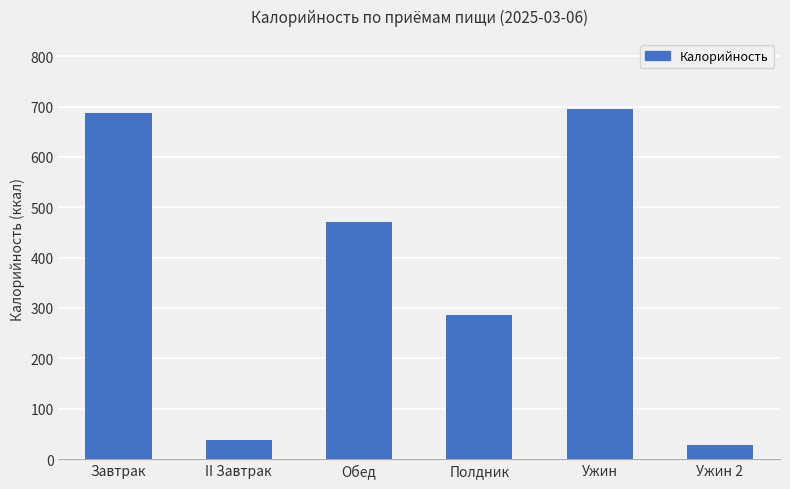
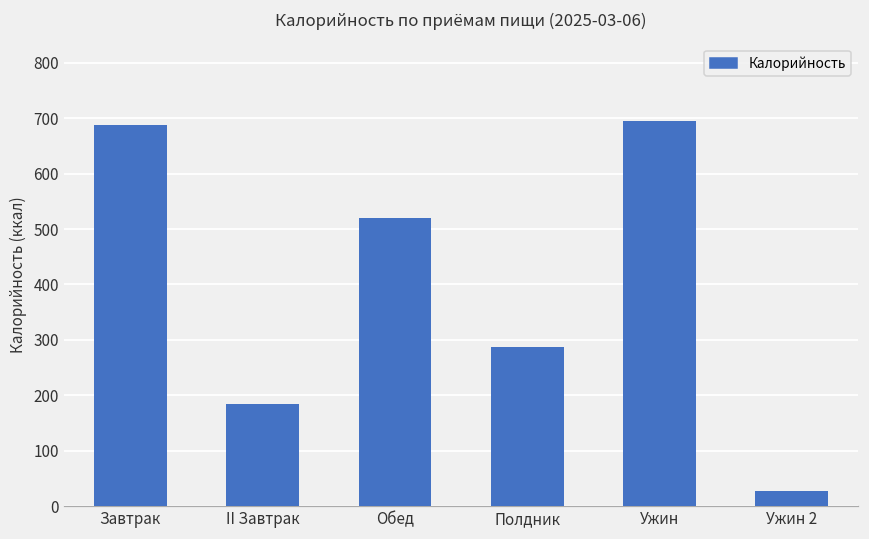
II Завтрак: 40 -> 180
Обед: 470 -> 520
